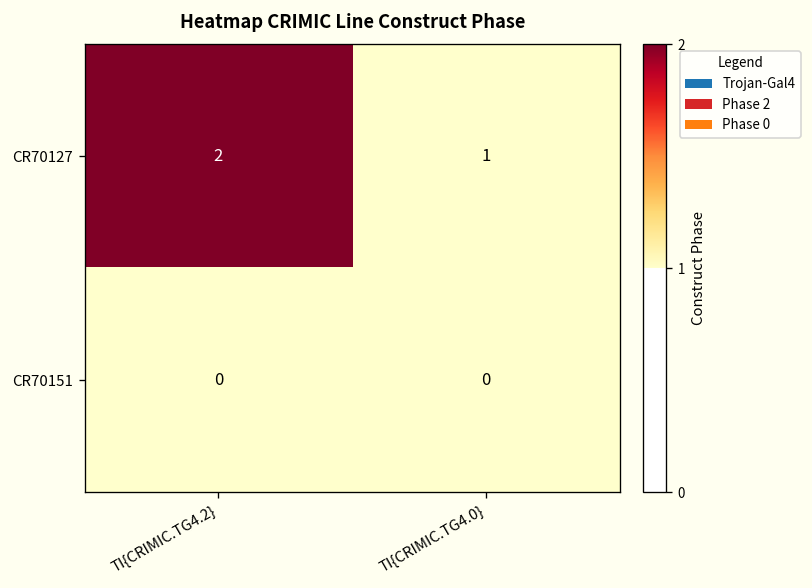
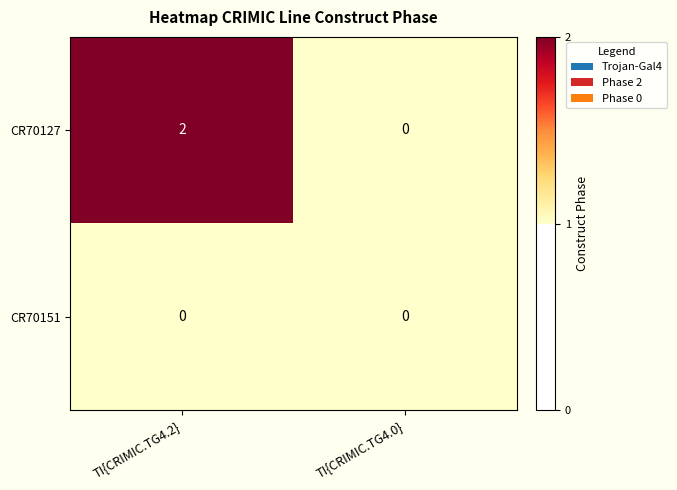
CR70127, TI{CRIMIC.TG4.0}: 1 -> 0
